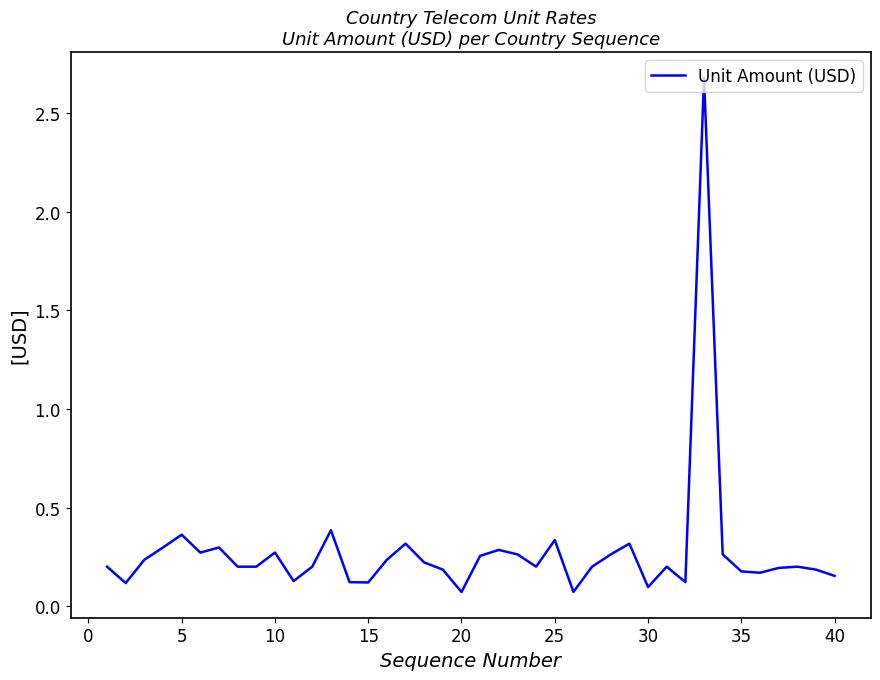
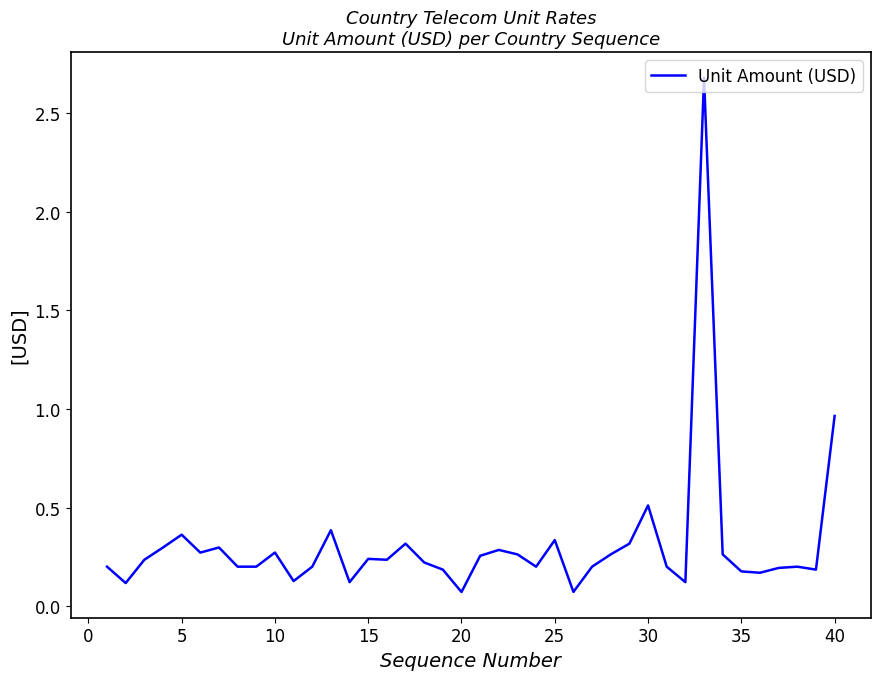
15: 0.12 -> 0.24
30: 0.10 -> 0.51
40: 0.15 -> 0.96
